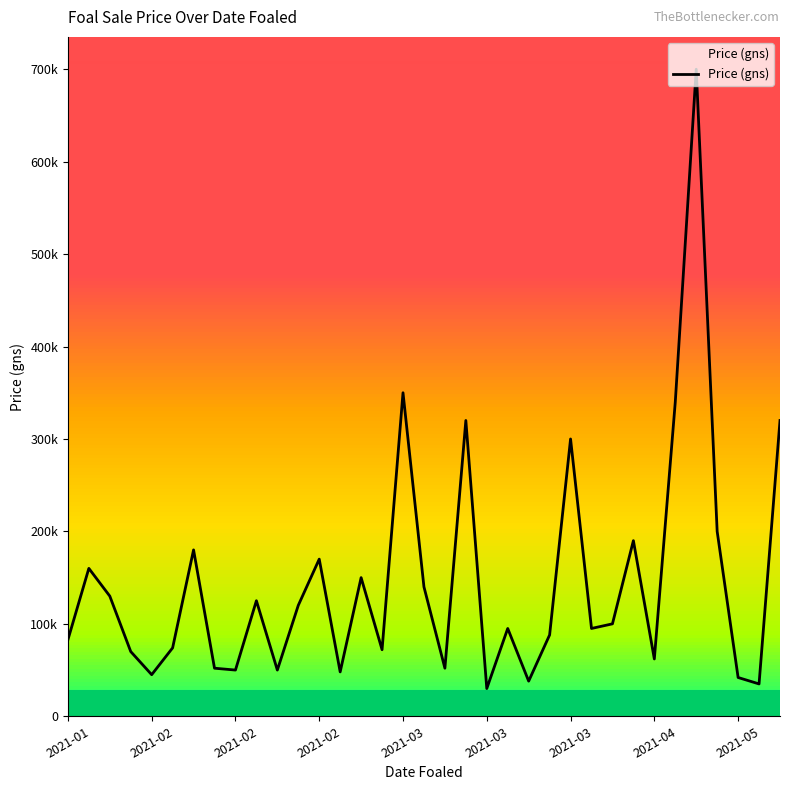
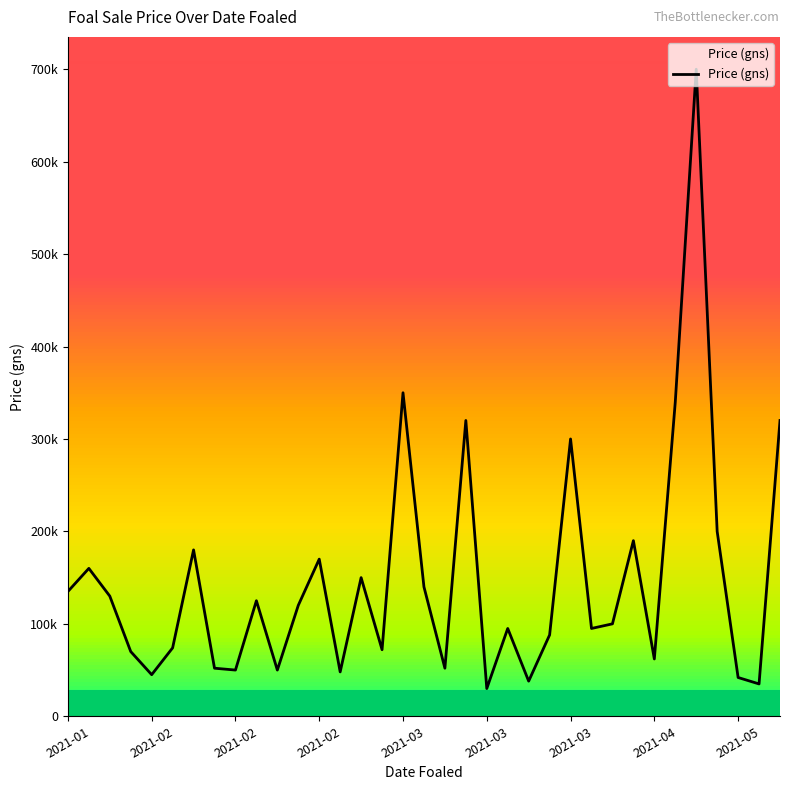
2021-01: 80000 -> 140000
